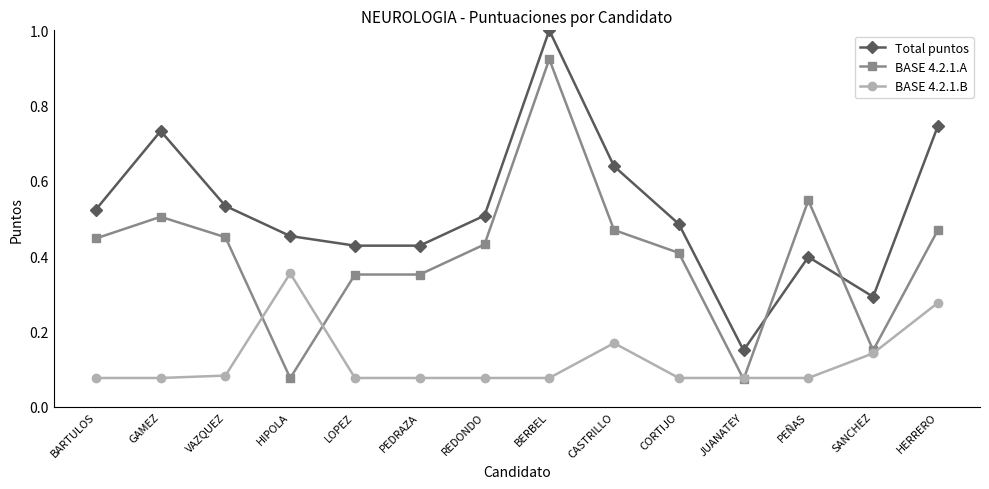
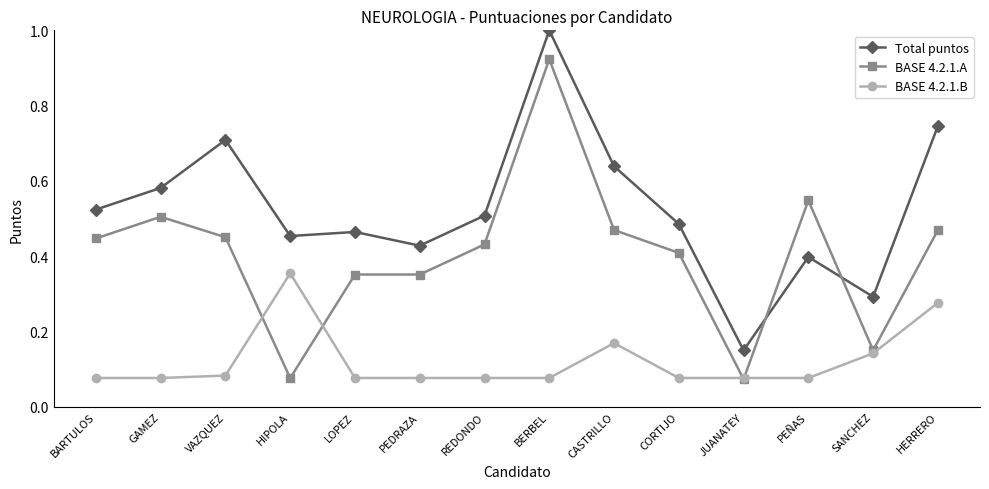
Total puntos, GAMEZ: 0.73 -> 0.58
Total puntos, VAZQUEZ: 0.53 -> 0.71
Total puntos, LOPEZ: 0.43 -> 0.46
